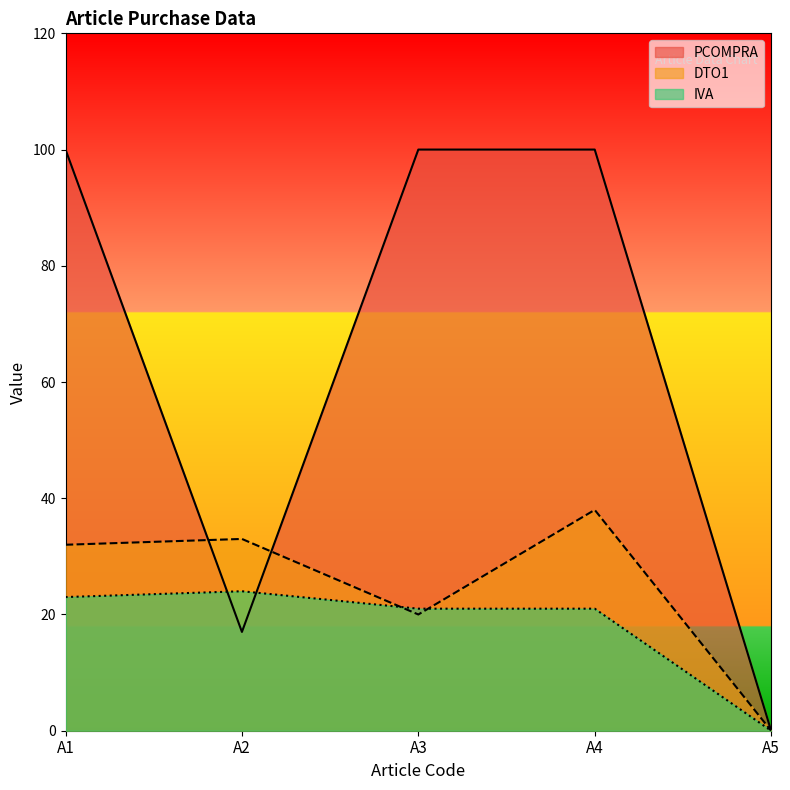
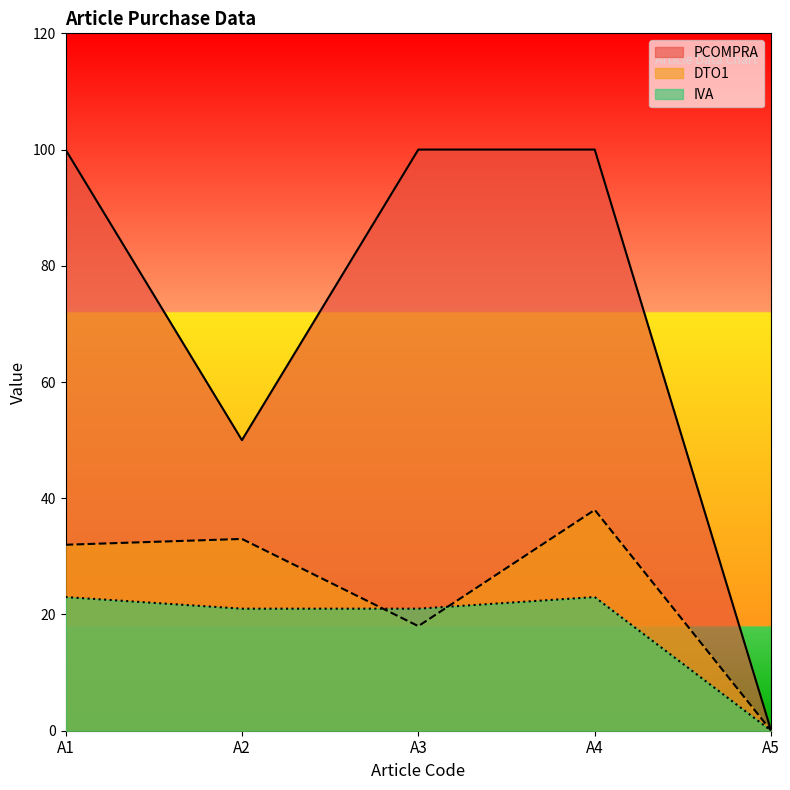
PCOMPRA, A2: 17 -> 50
IVA, A2: 24 -> 21
DTO1, A3: 20 -> 18
IVA, A4: 21 -> 23
